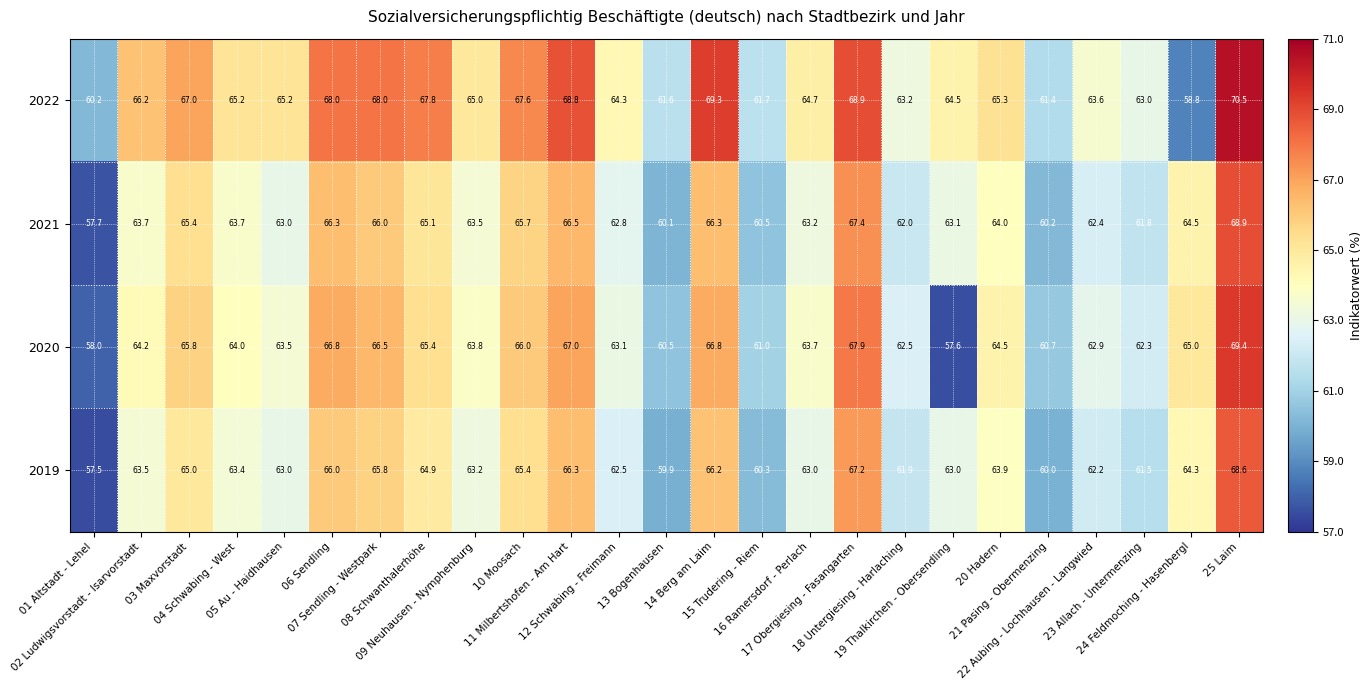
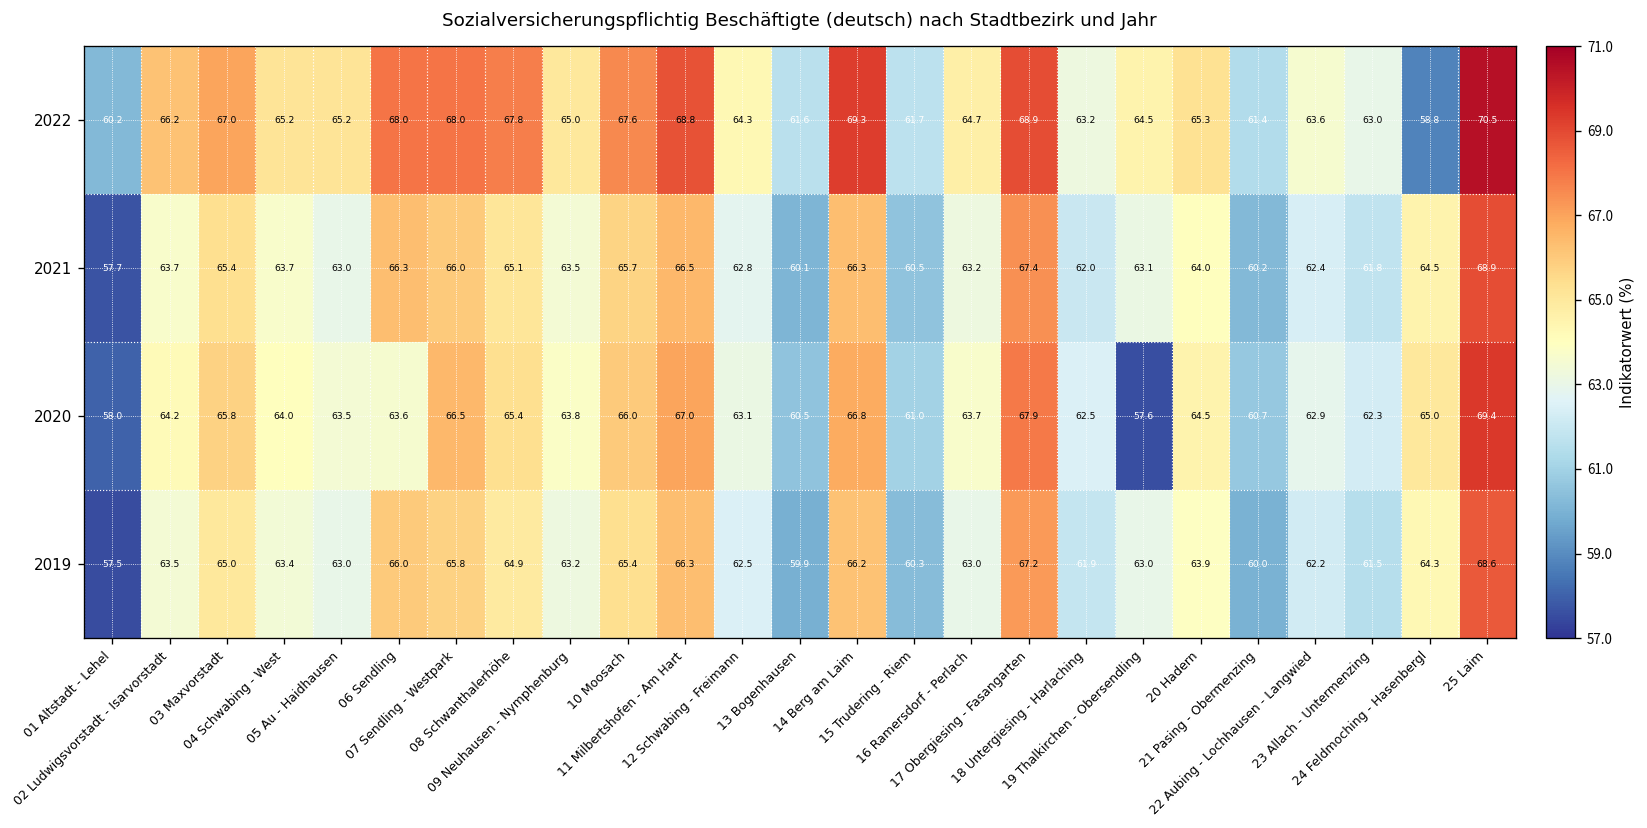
2020, 06 Sendling: 66.8 -> 63.6
